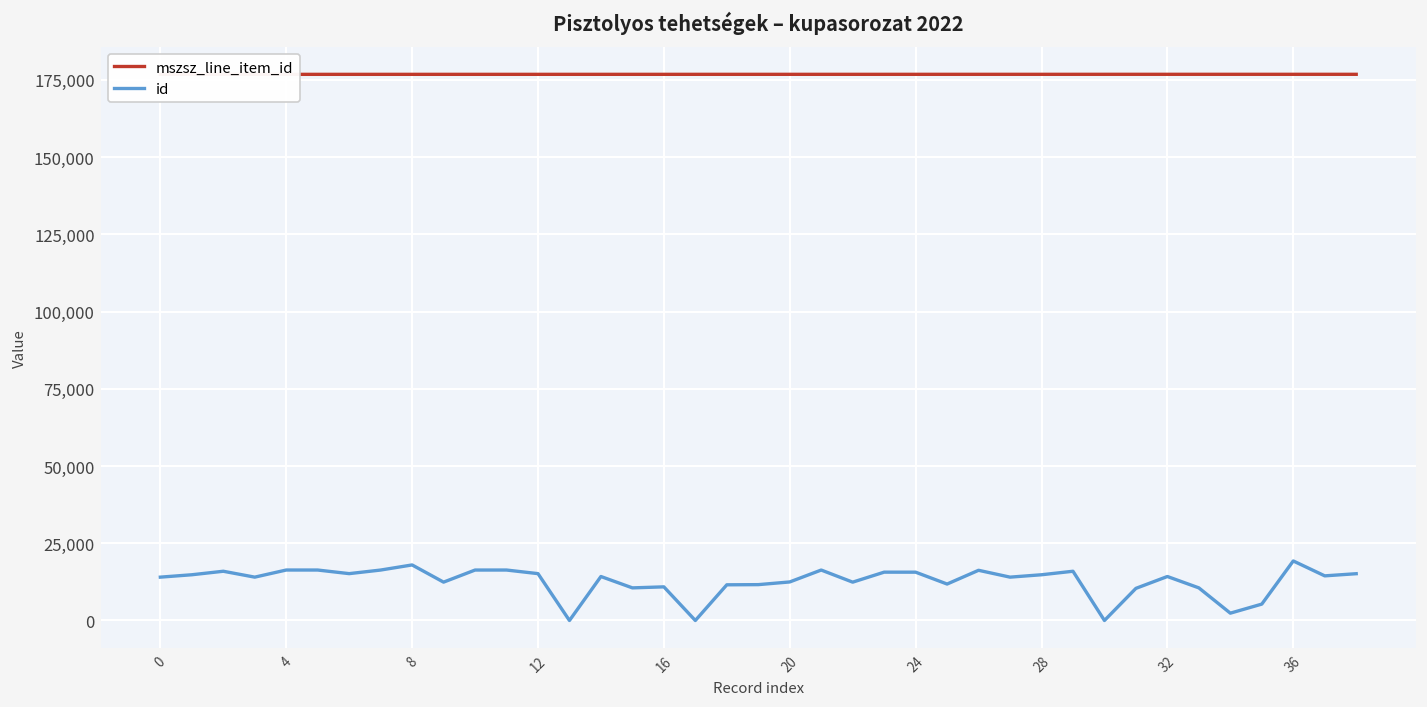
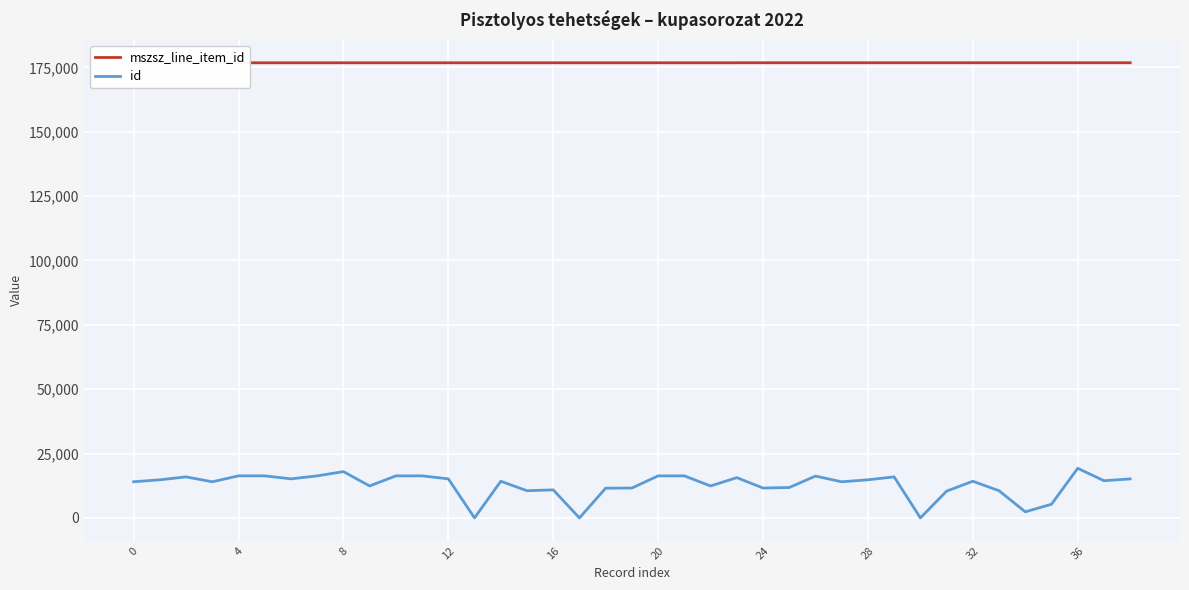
id, 20: 12,000 -> 16,000
id, 24: 16,000 -> 12,000
